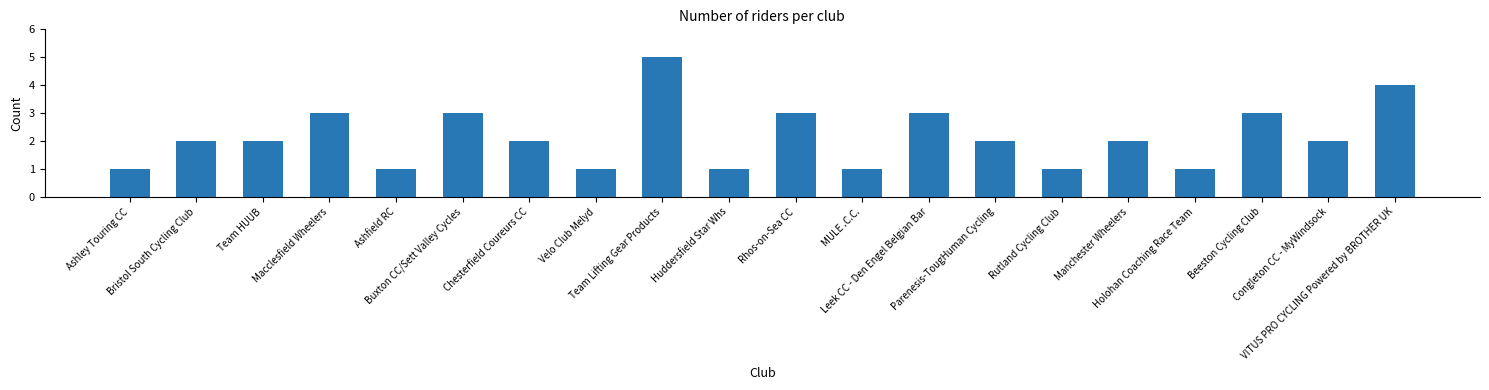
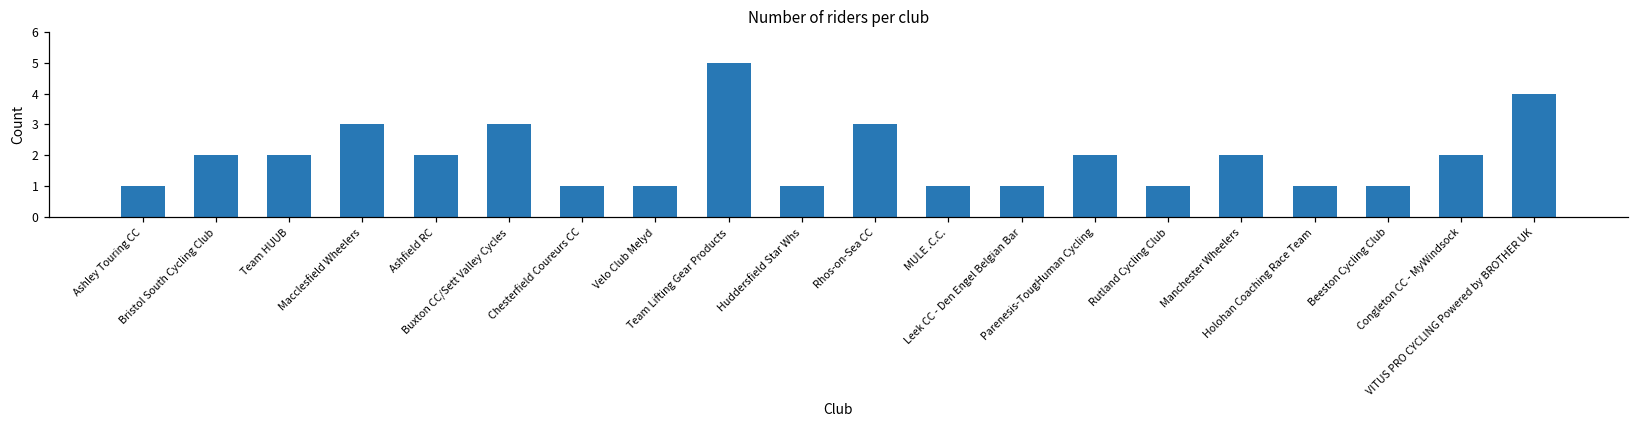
Ashfield RC: 1 -> 2
Chesterfield Coureurs CC: 2 -> 1
Leek CC - Den Engel Belgian Bar: 3 -> 1
Beeston Cycling Club: 3 -> 1
